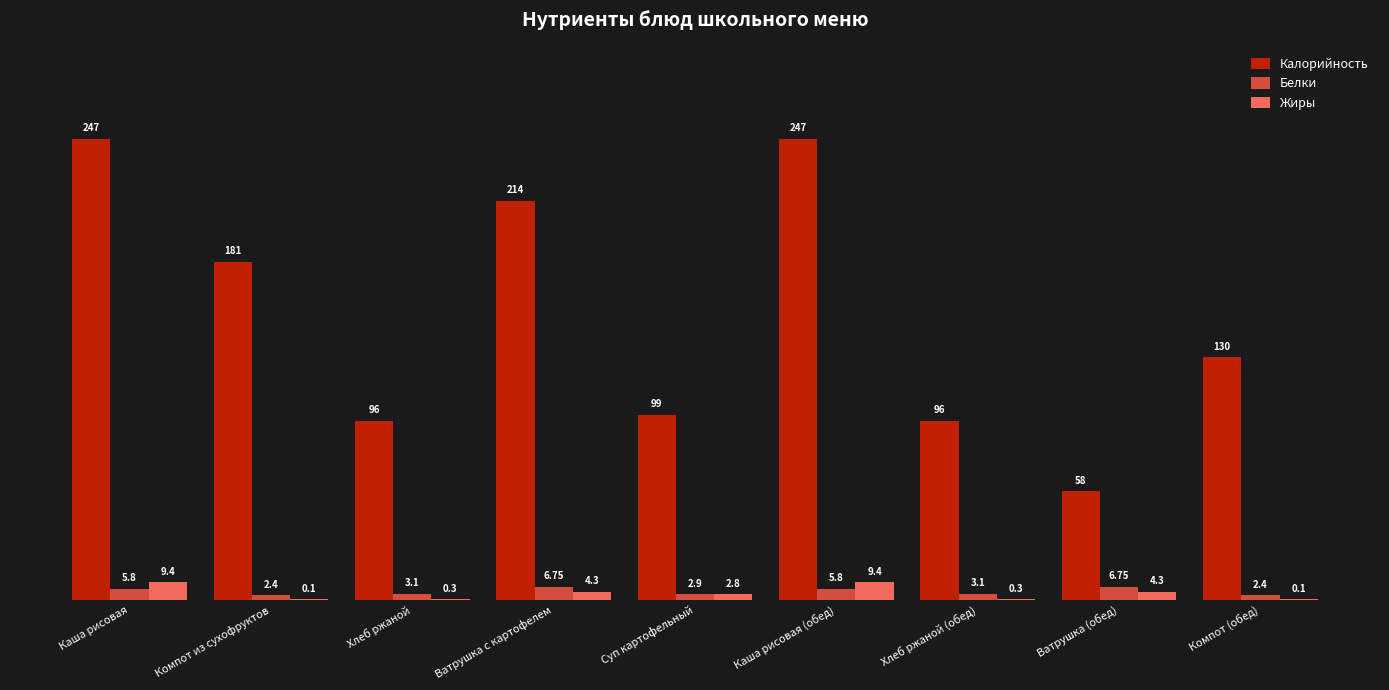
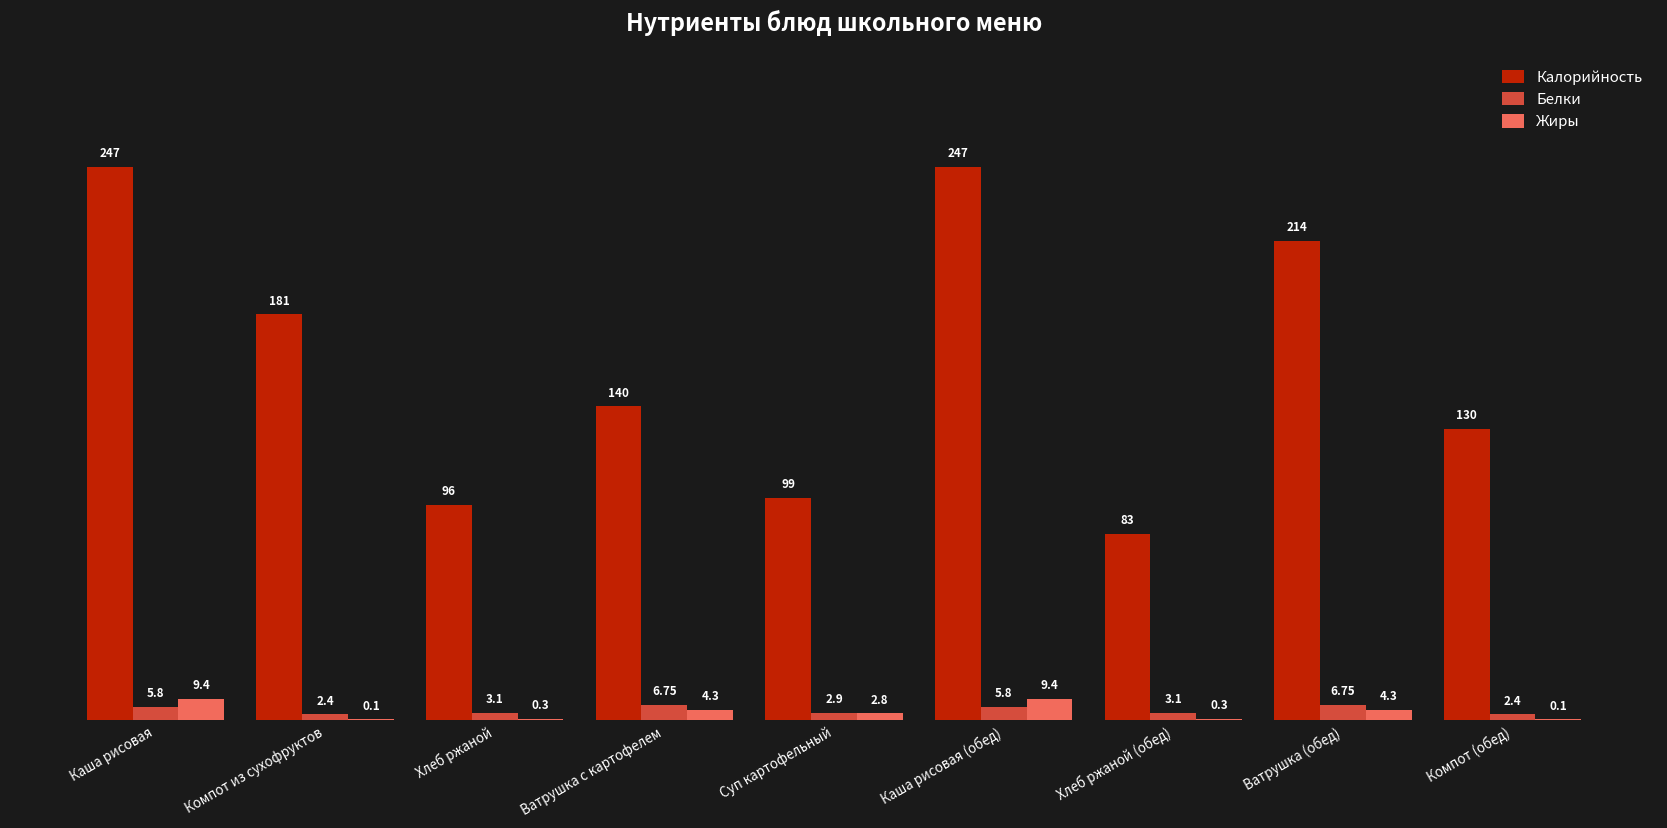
Калорийность, Ватрушка с картофелем: 214 -> 140
Калорийность, Хлеб ржаной (обед): 96 -> 83
Калорийность, Ватрушка (обед): 58 -> 214
